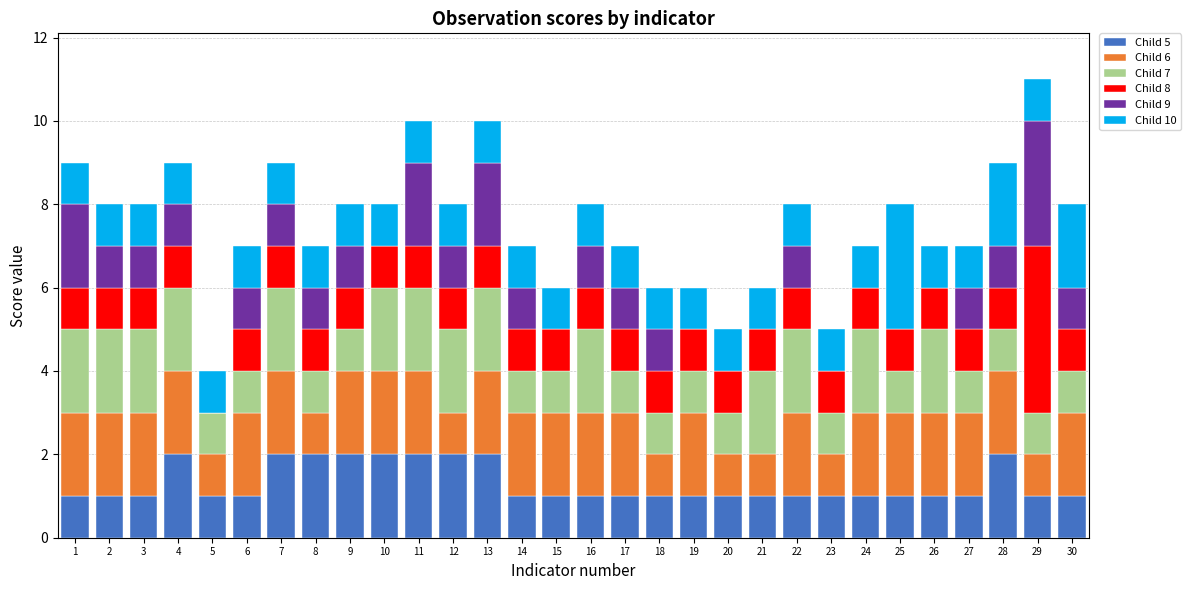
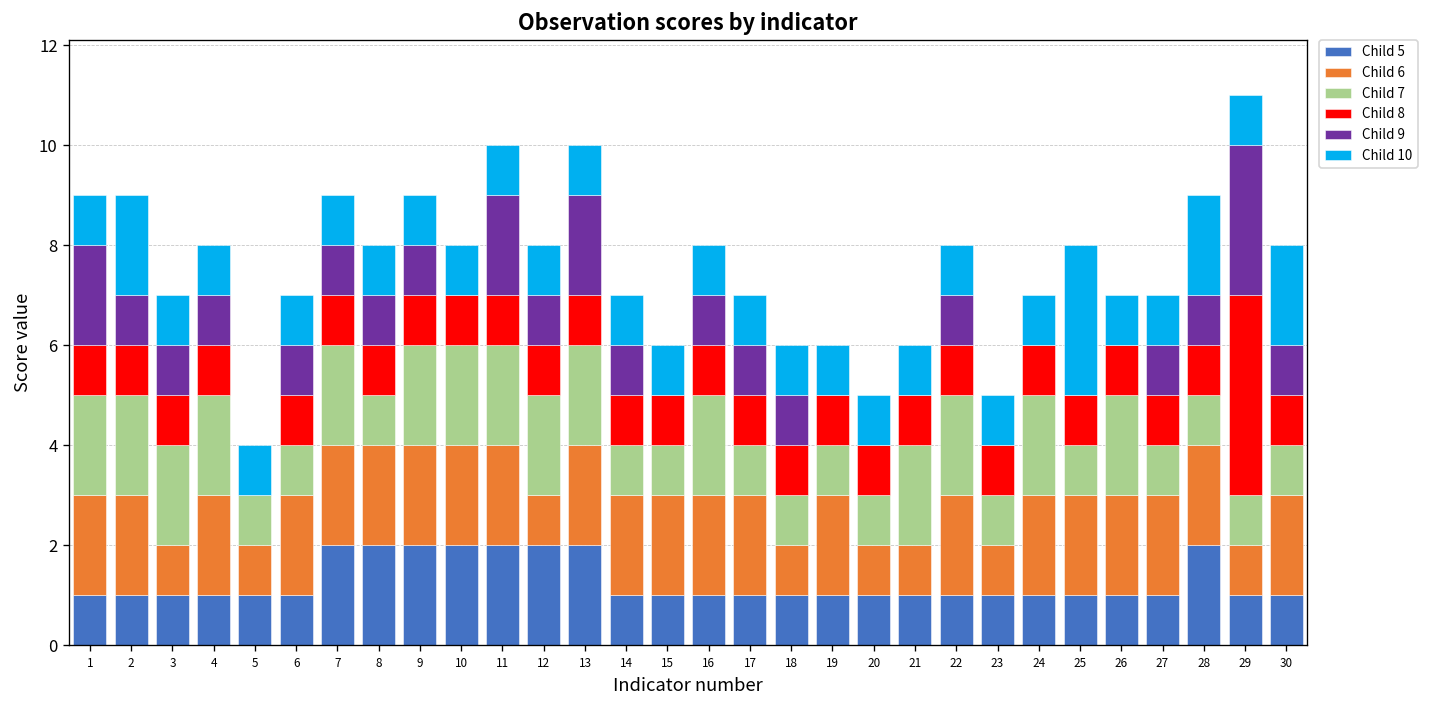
Child 10, 2: 1 -> 2
Child 6, 3: 2 -> 1
Child 5, 4: 2 -> 1
Child 6, 8: 1 -> 2
Child 7, 9: 1 -> 2
